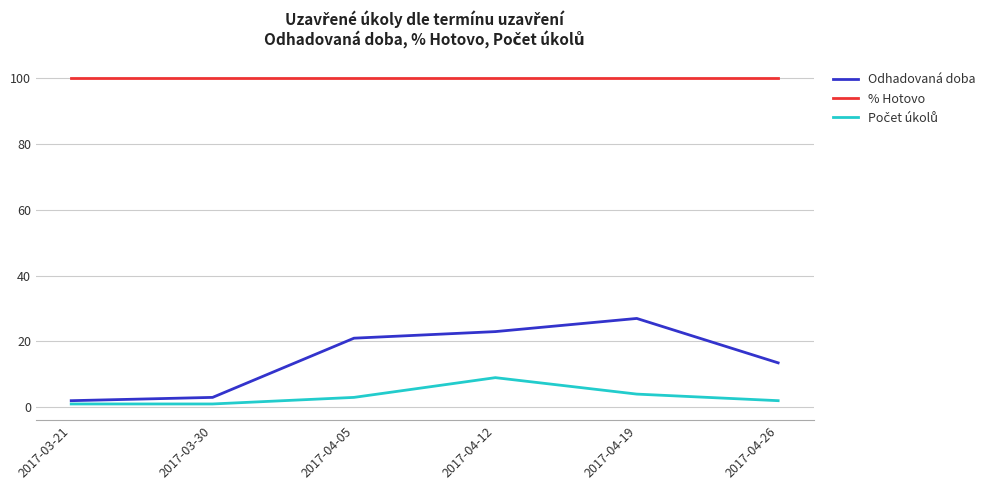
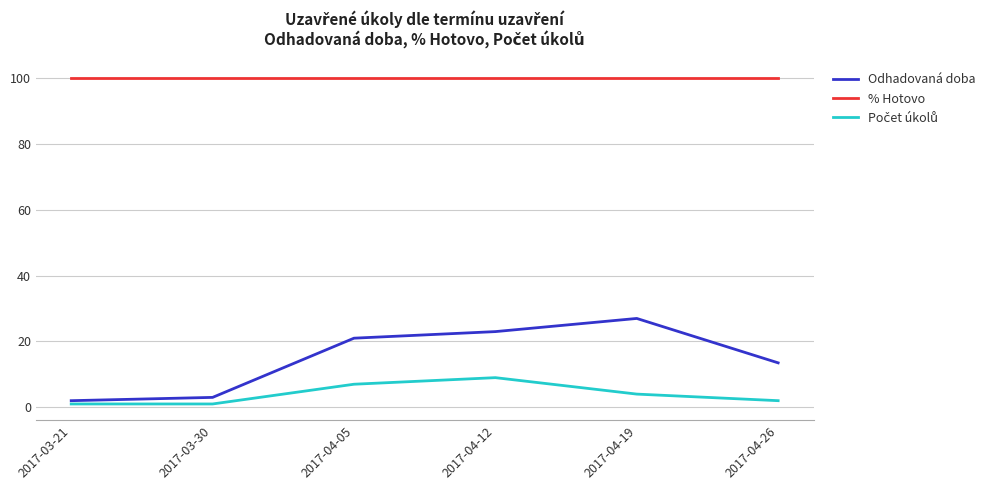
Počet úkolů, 2017-04-05: 3 -> 7
